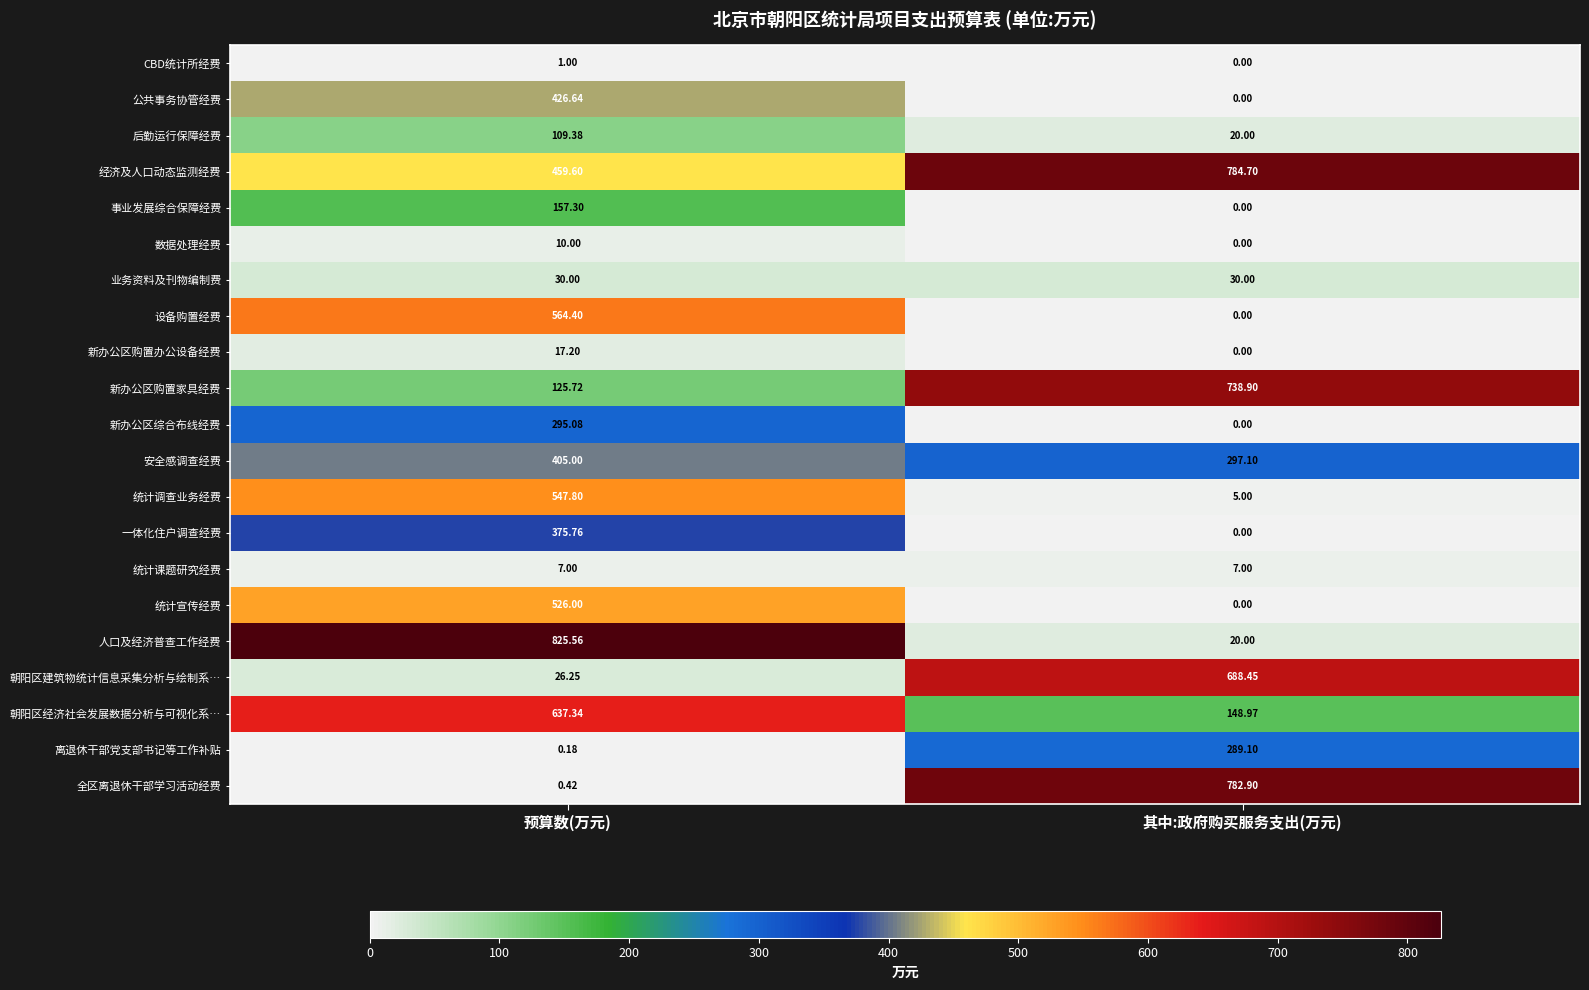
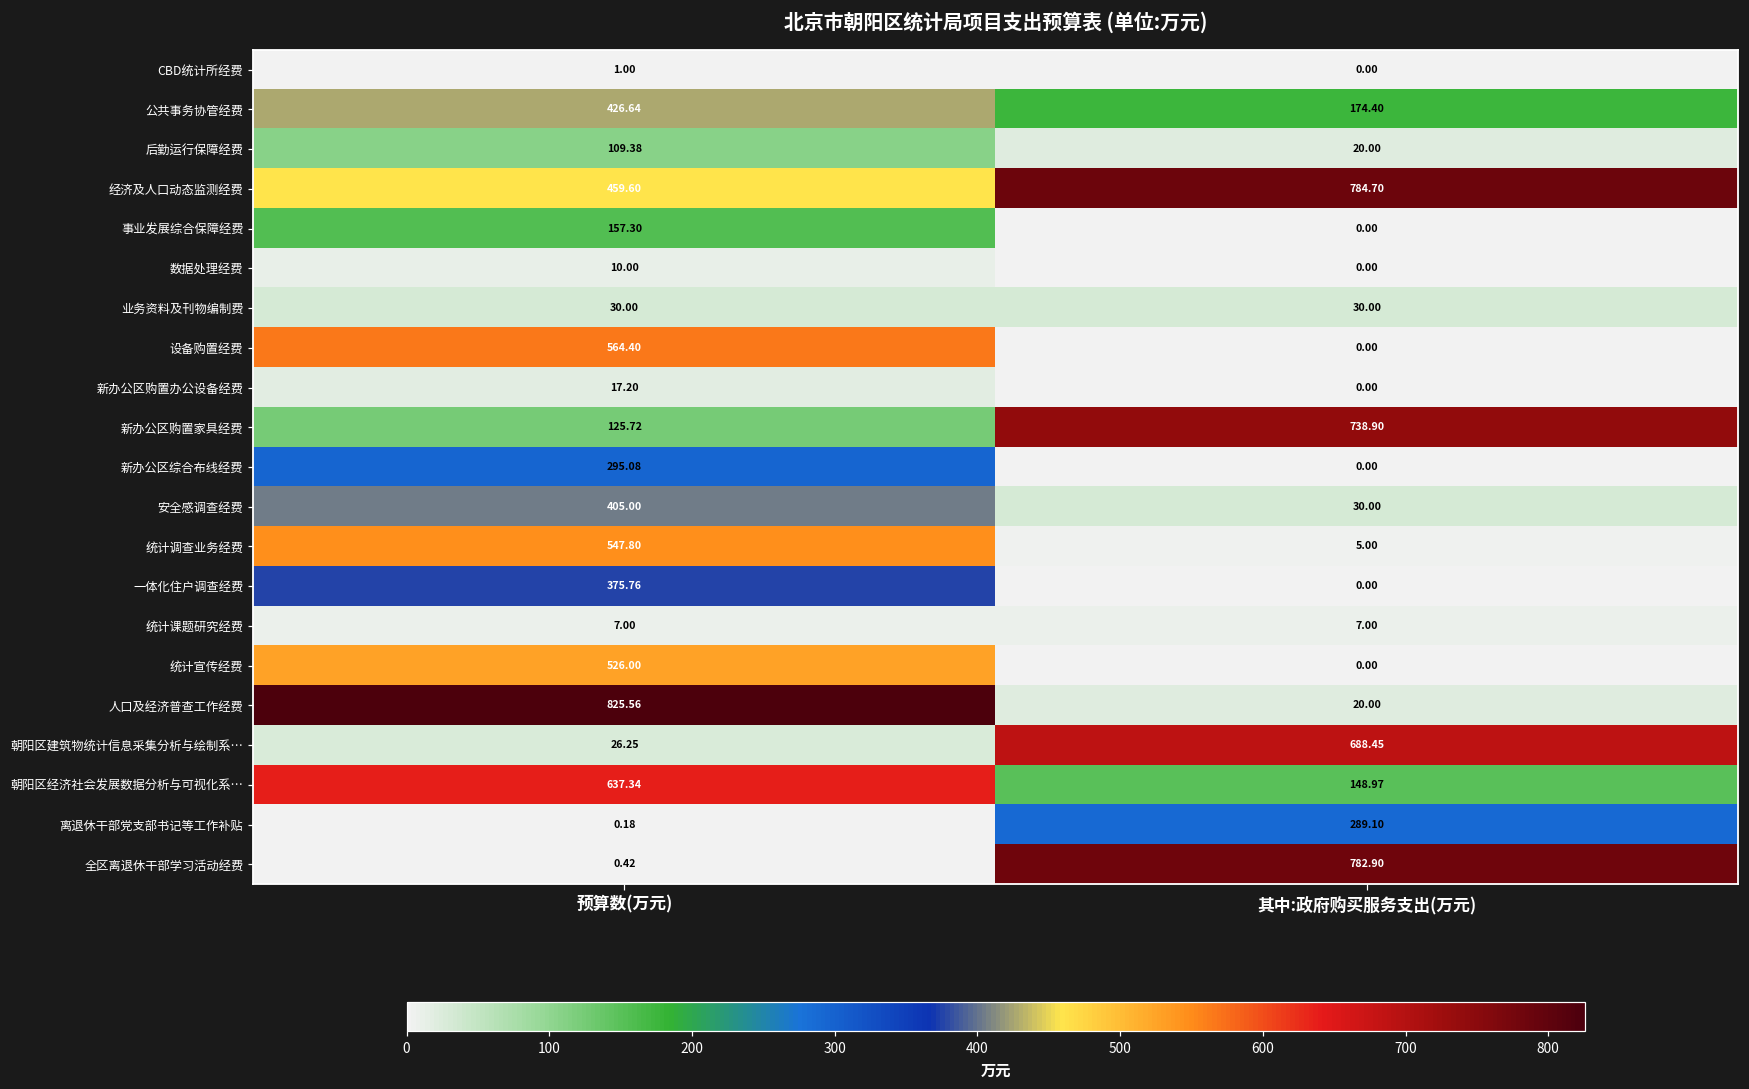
公共事务协管经费, 其中:政府购买服务支出(万元): 0.00 -> 174.40
安全感调查经费, 其中:政府购买服务支出(万元): 297.10 -> 30.00
